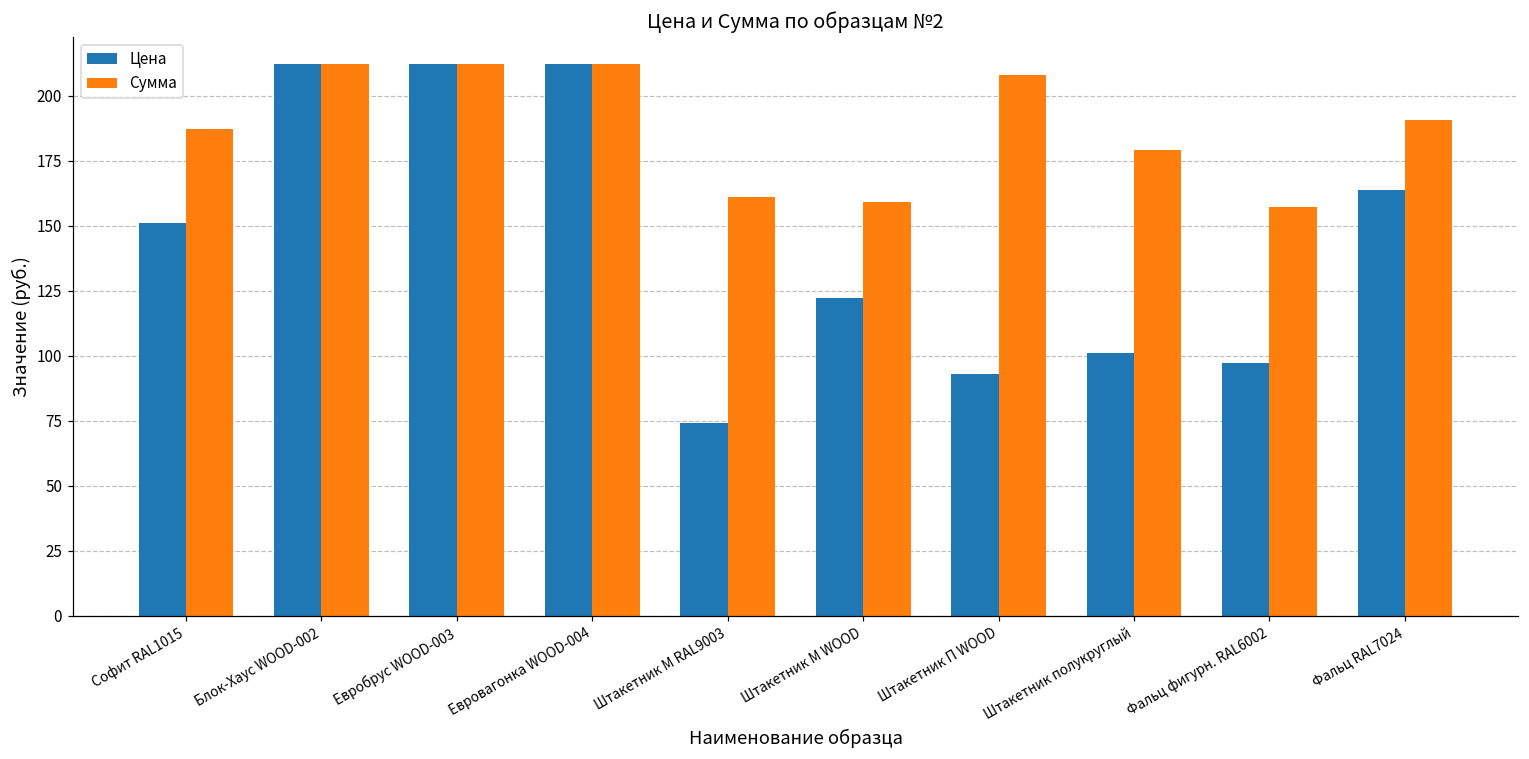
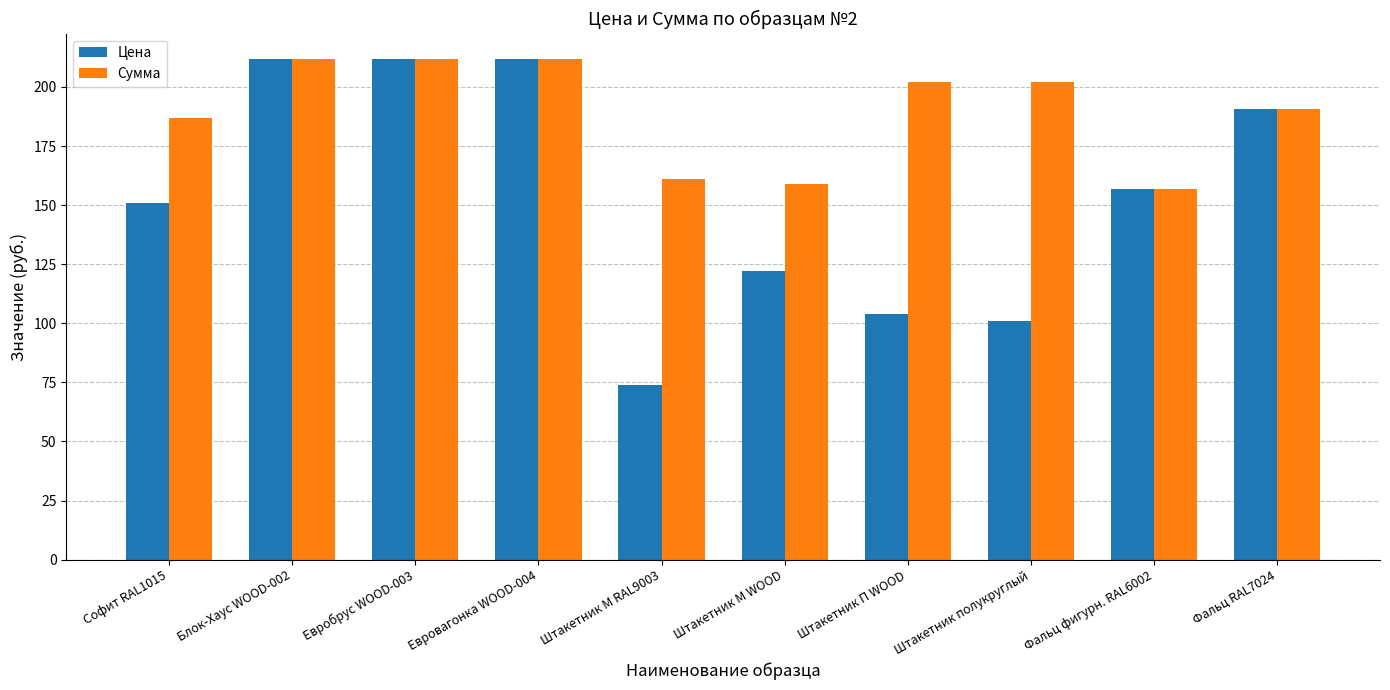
Цена, Штакетник П WOOD: 93 -> 104
Сумма, Штакетник П WOOD: 208 -> 202
Сумма, Штакетник полукруглый: 179 -> 202
Цена, Фальц фигурн. RAL6002: 97 -> 157
Цена, Фальц RAL7024: 164 -> 191
